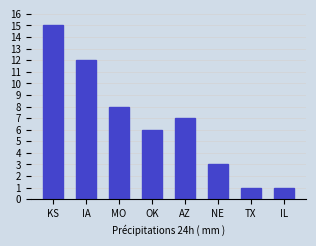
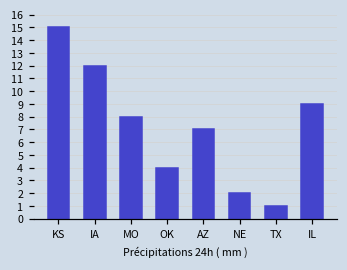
OK: 6 -> 4
NE: 3 -> 2
IL: 1 -> 9
